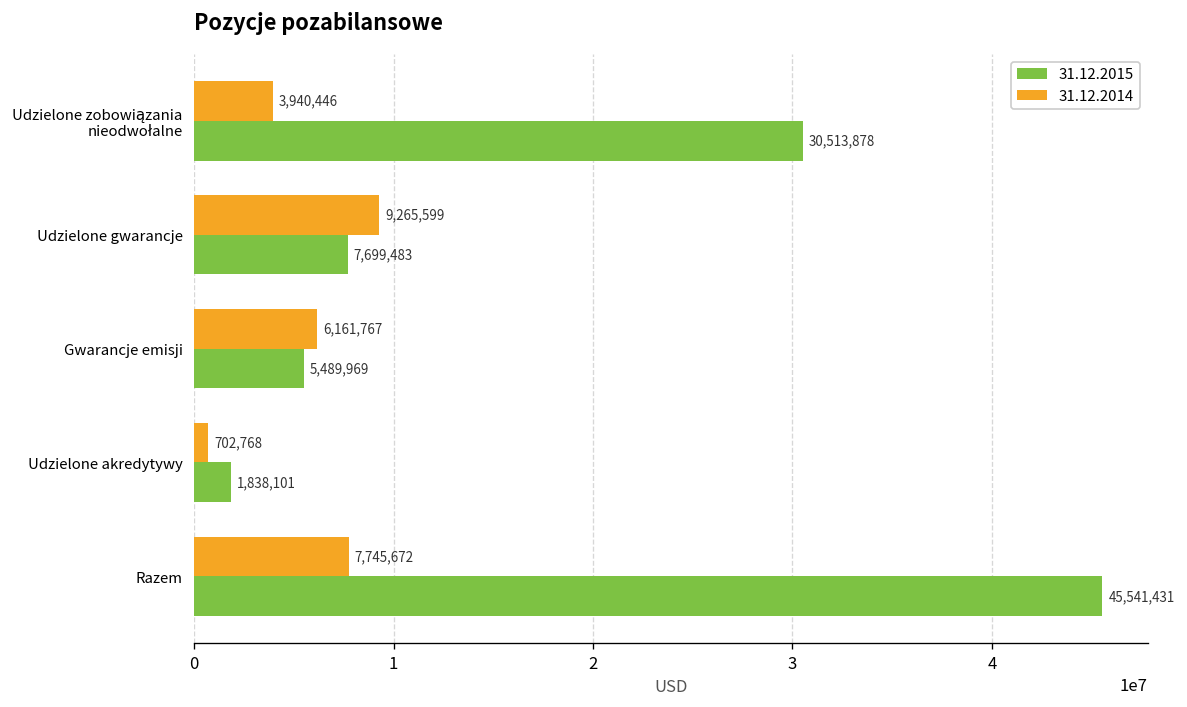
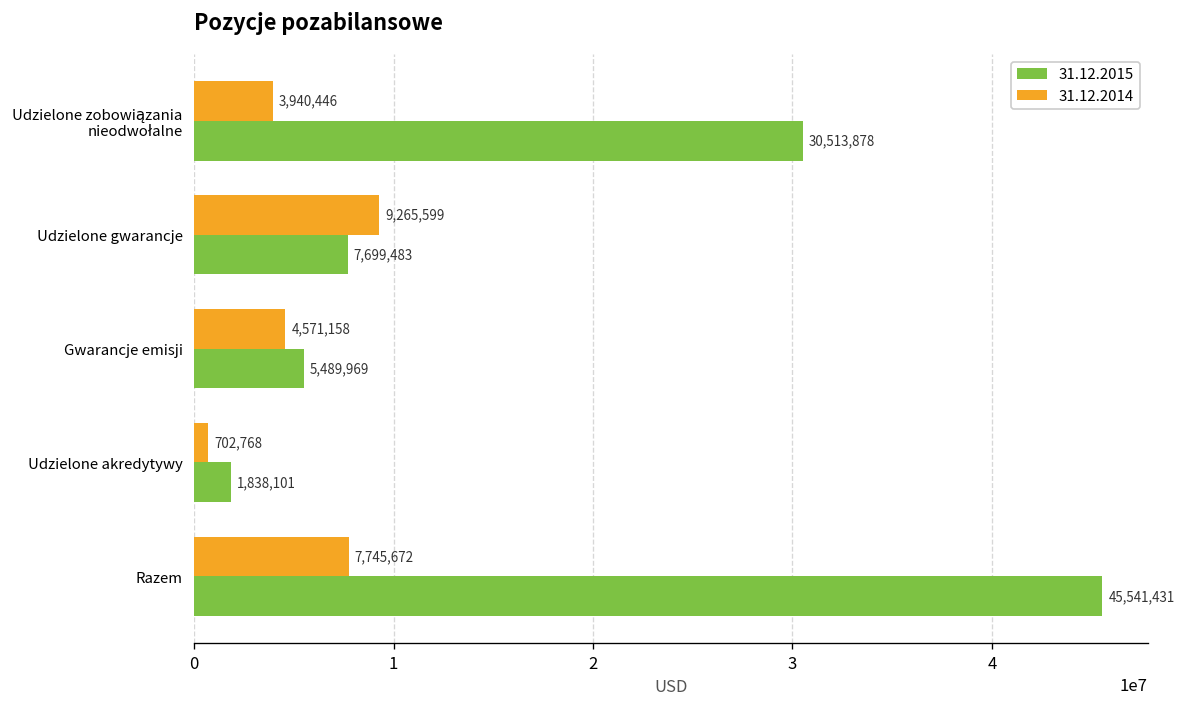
31.12.2014, Gwarancje emisji: 6,161,767 -> 4,571,158
